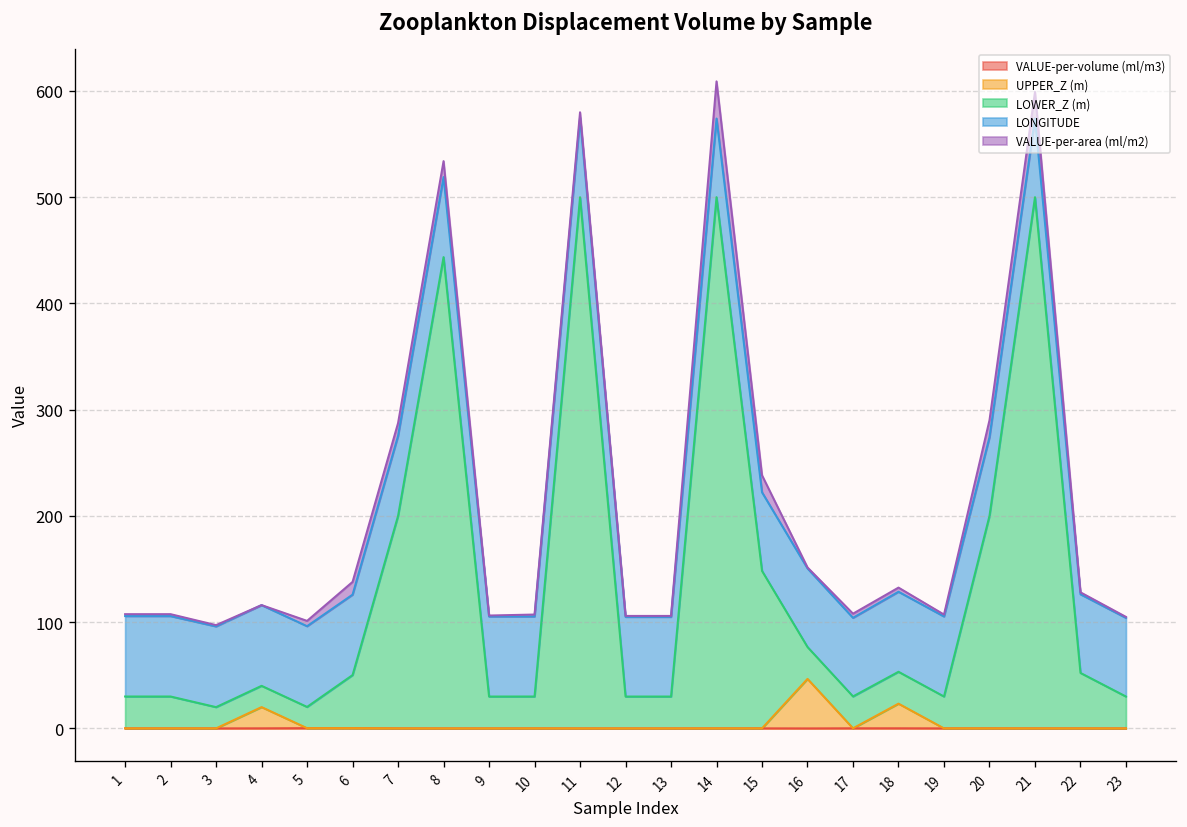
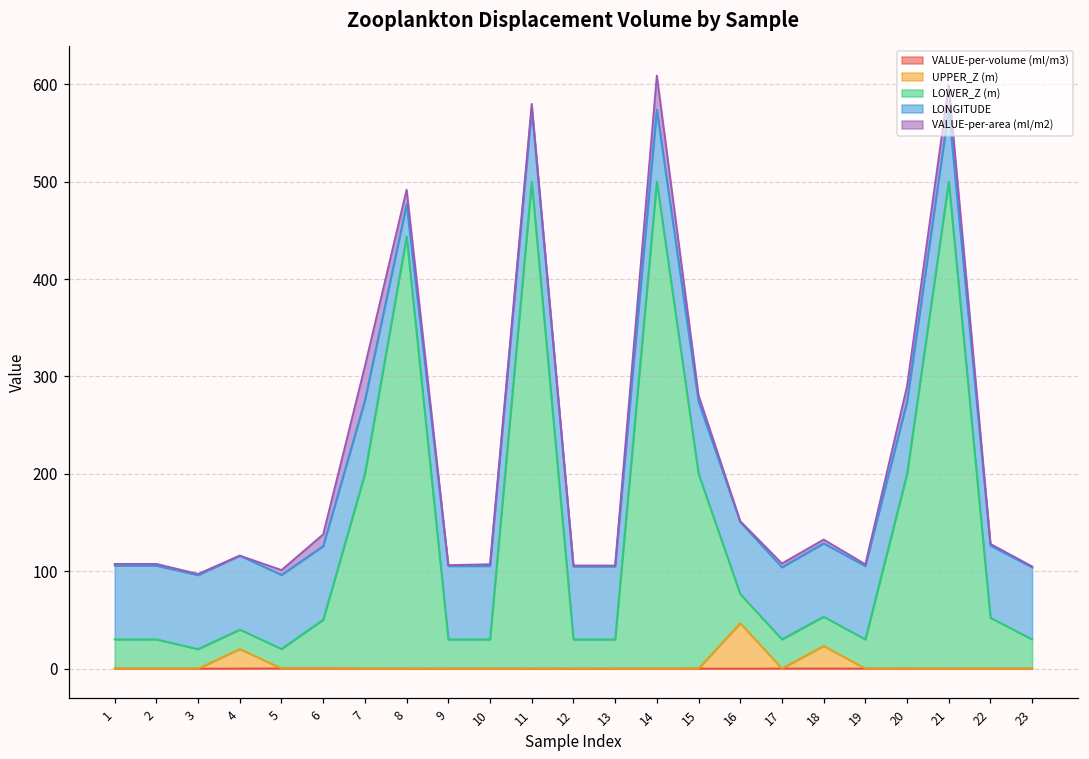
VALUE-per-area (ml/m2), 7: 10 -> 40
LONGITUDE, 8: 80 -> 30
LOWER_Z (m), 15: 150 -> 200
VALUE-per-area (ml/m2), 15: 20 -> 10
